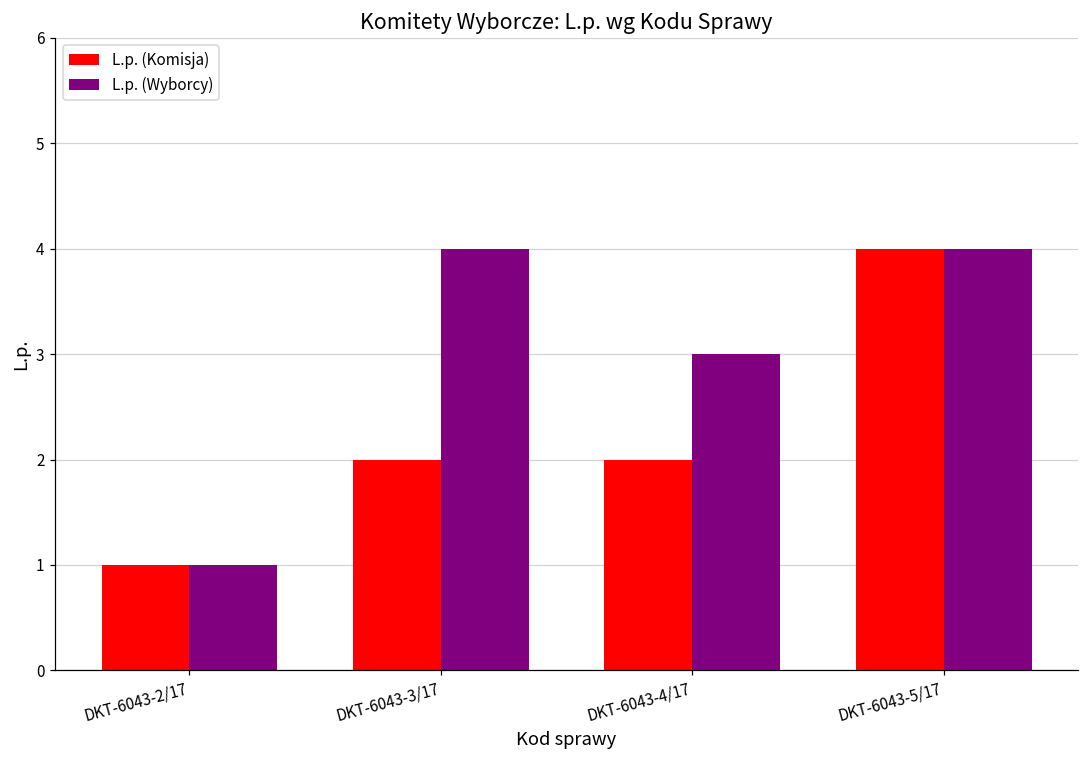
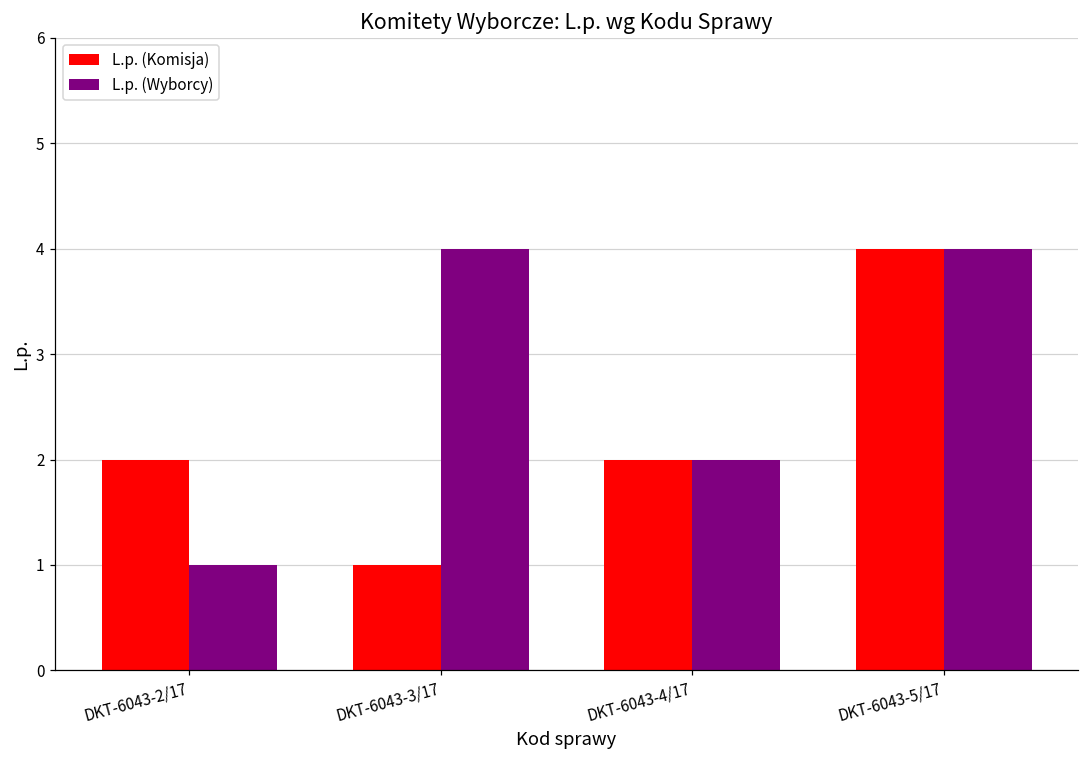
L.p. (Komisja), DKT-6043-2/17: 1 -> 2
L.p. (Komisja), DKT-6043-3/17: 2 -> 1
L.p. (Wyborcy), DKT-6043-4/17: 3 -> 2
